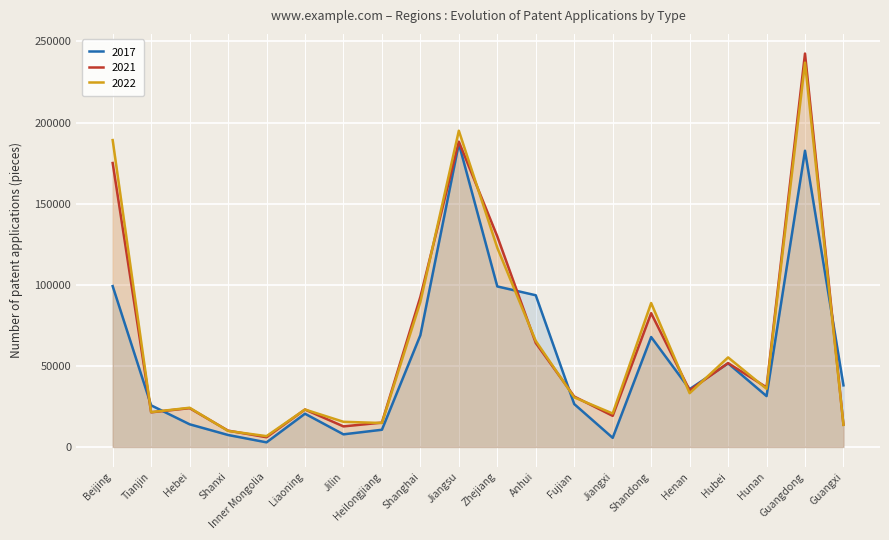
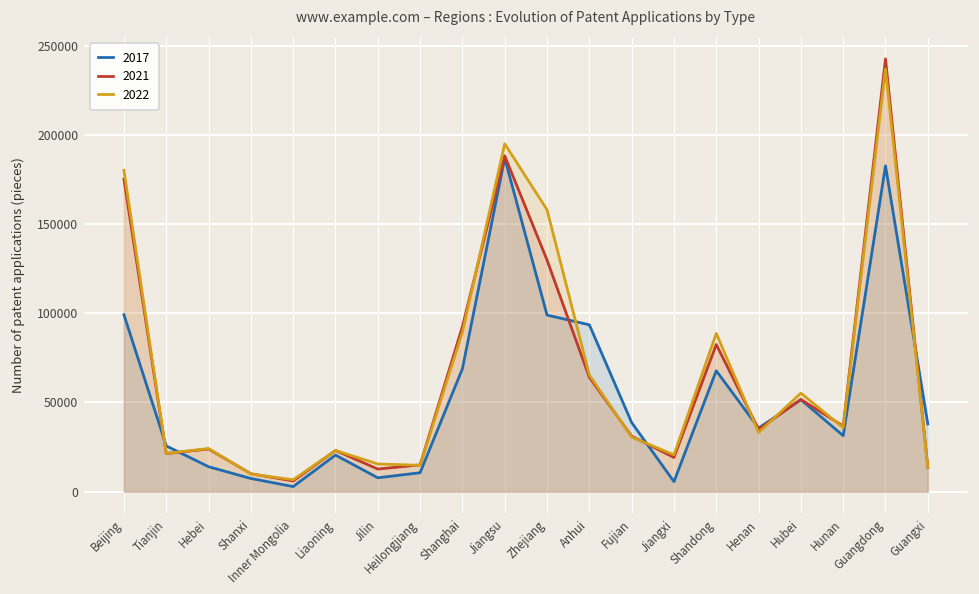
2022, Beijing: 189000 -> 180000
2022, Zhejiang: 123000 -> 158000
2017, Fujian: 26000 -> 39000
